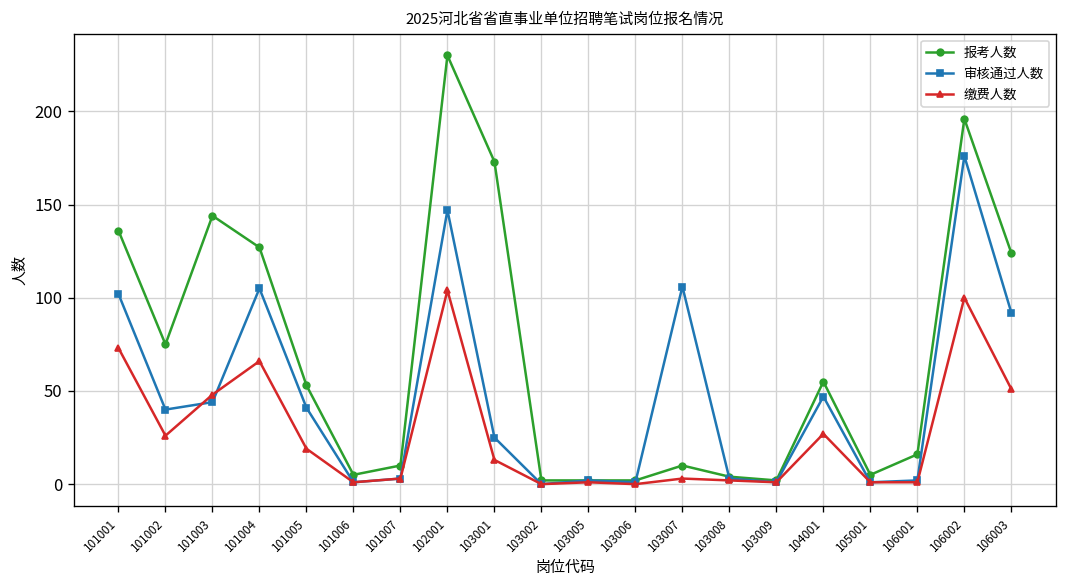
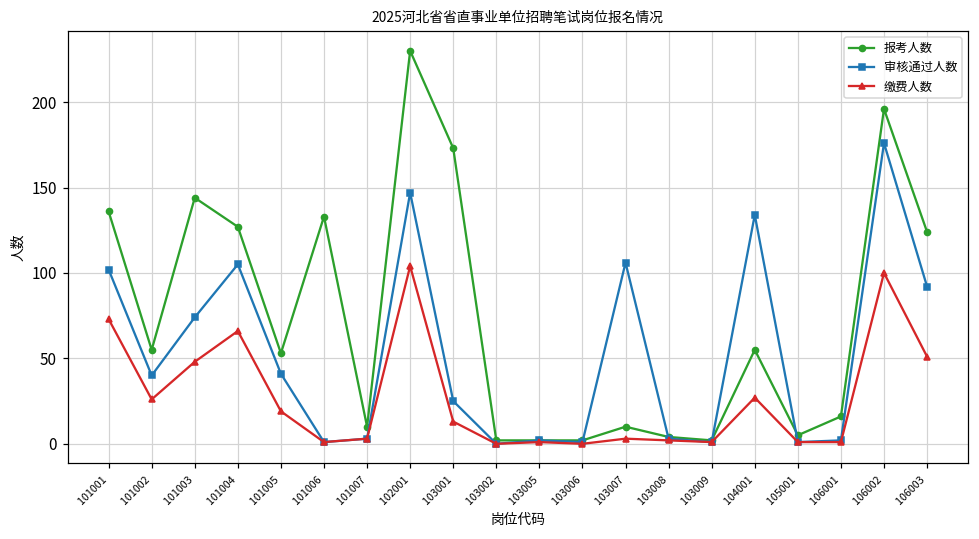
报考人数, 101002: 75 -> 55
审核通过人数, 101003: 44 -> 74
报考人数, 101006: 5 -> 133
审核通过人数, 104001: 47 -> 134
